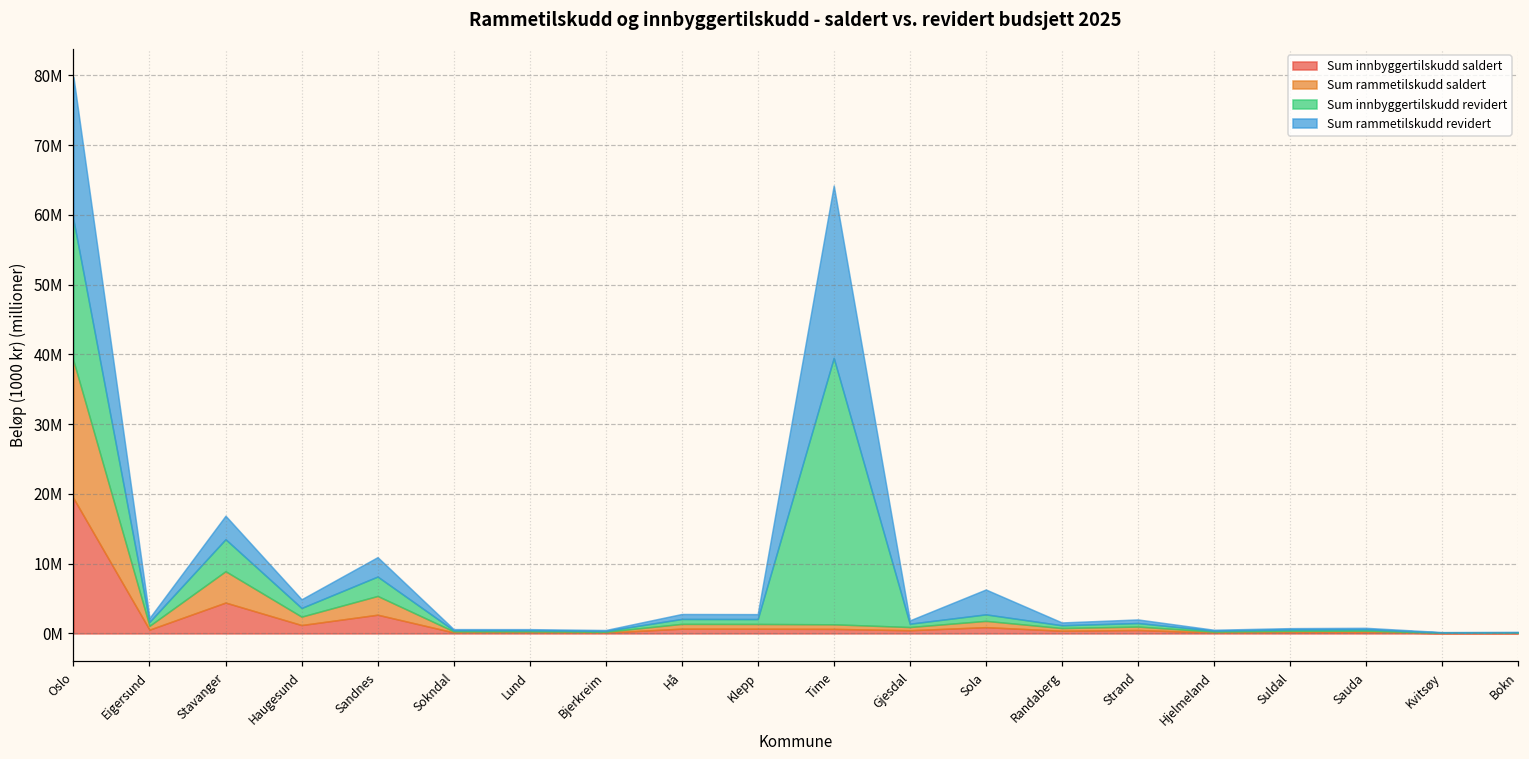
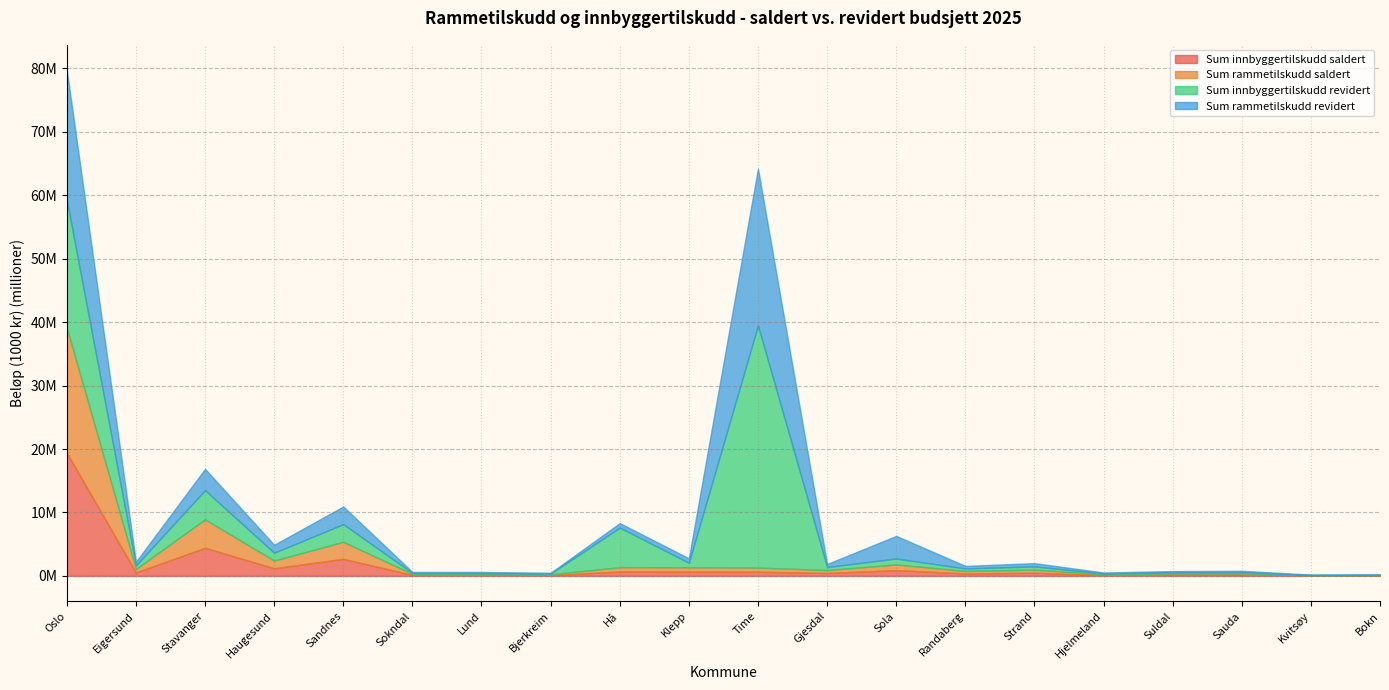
Sum innbyggertilskudd revidert, Hå: 1000000 -> 6000000
